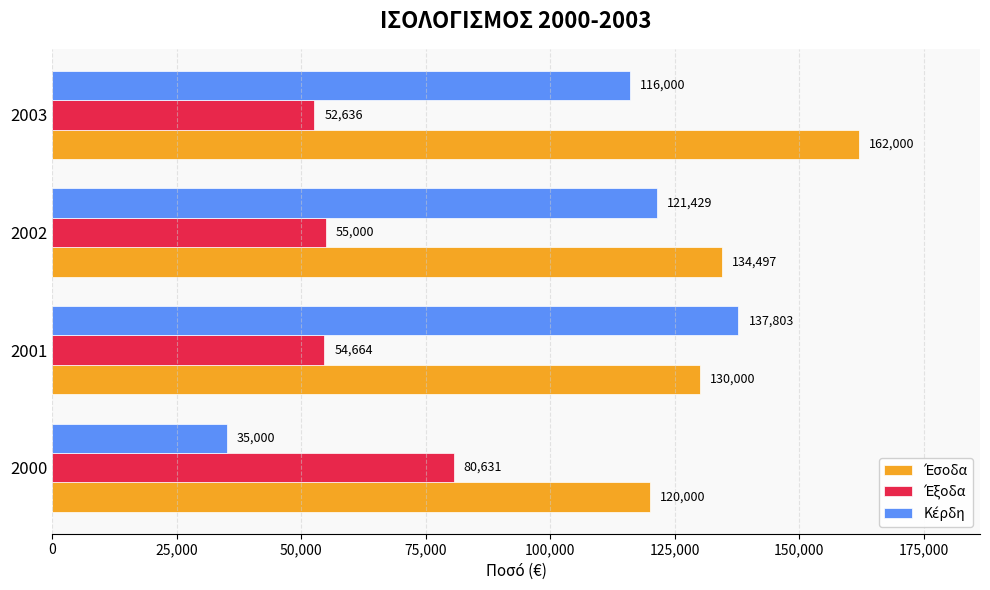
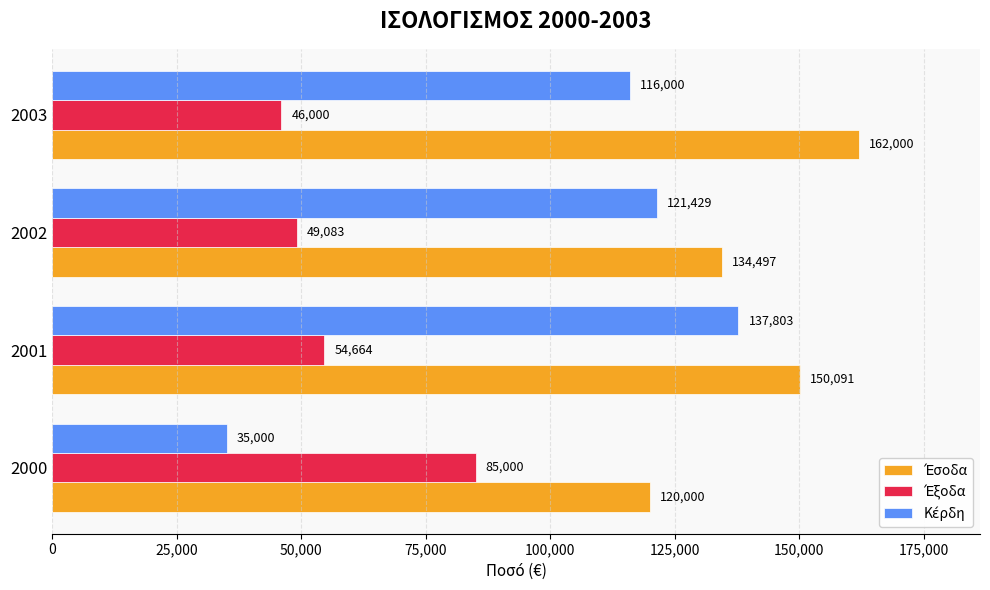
Έξοδα, 2003: 52,636 -> 46,000
Έξοδα, 2002: 55,000 -> 49,083
Έσοδα, 2001: 130,000 -> 150,091
Έξοδα, 2000: 80,631 -> 85,000
